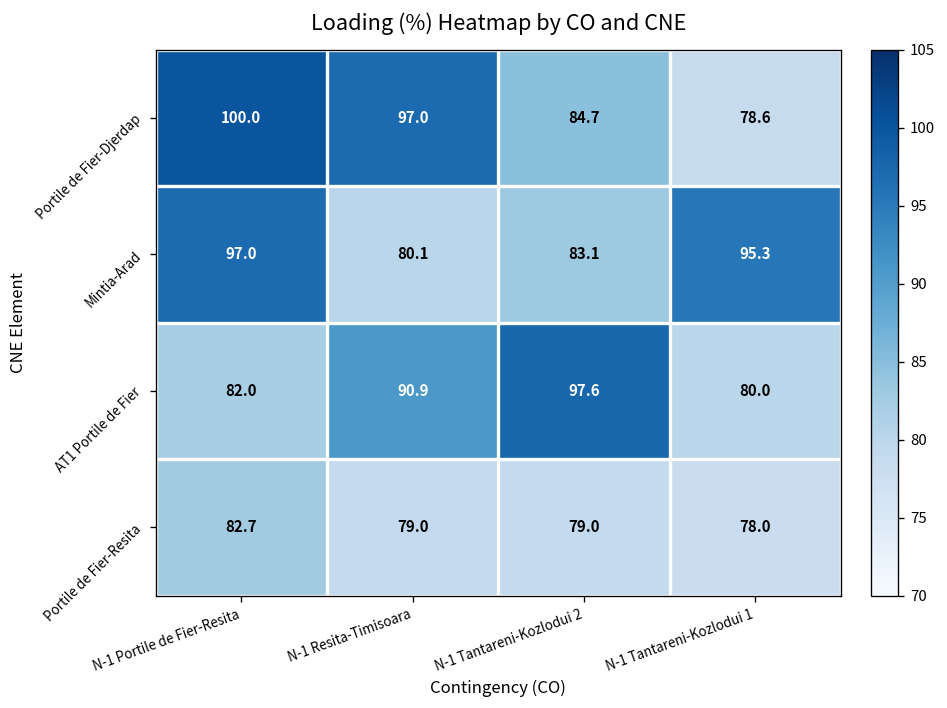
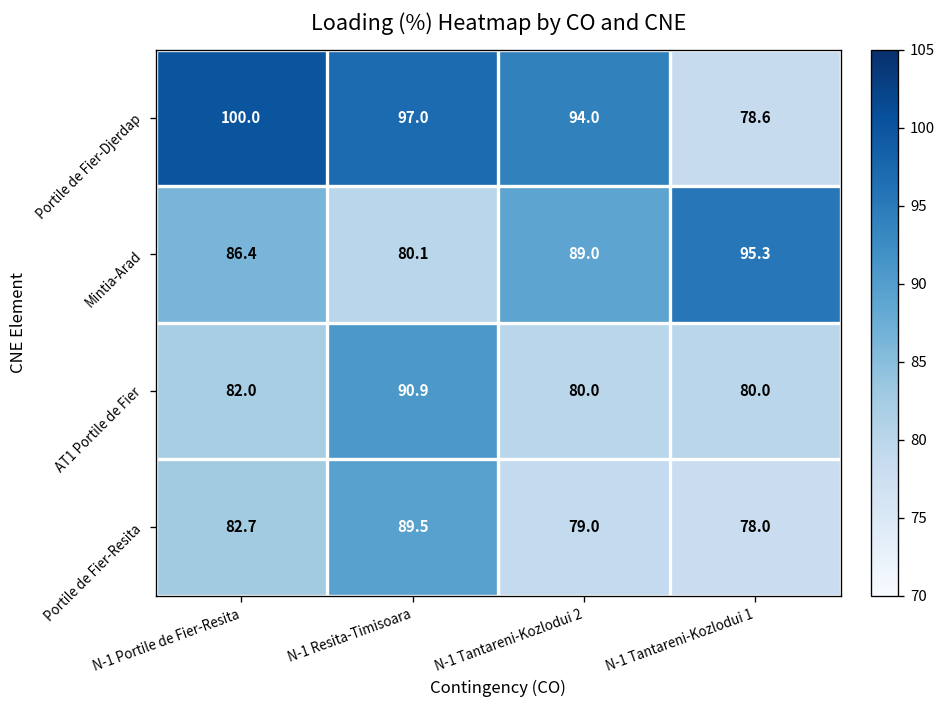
Portile de Fier-Djerdap, N-1 Tantareni-Kozlodui 2: 84.7 -> 94.0
Mintia-Arad, N-1 Portile de Fier-Resita: 97.0 -> 86.4
Mintia-Arad, N-1 Tantareni-Kozlodui 2: 83.1 -> 89.0
AT1 Portile de Fier, N-1 Tantareni-Kozlodui 2: 97.6 -> 80.0
Portile de Fier-Resita, N-1 Resita-Timisoara: 79.0 -> 89.5
